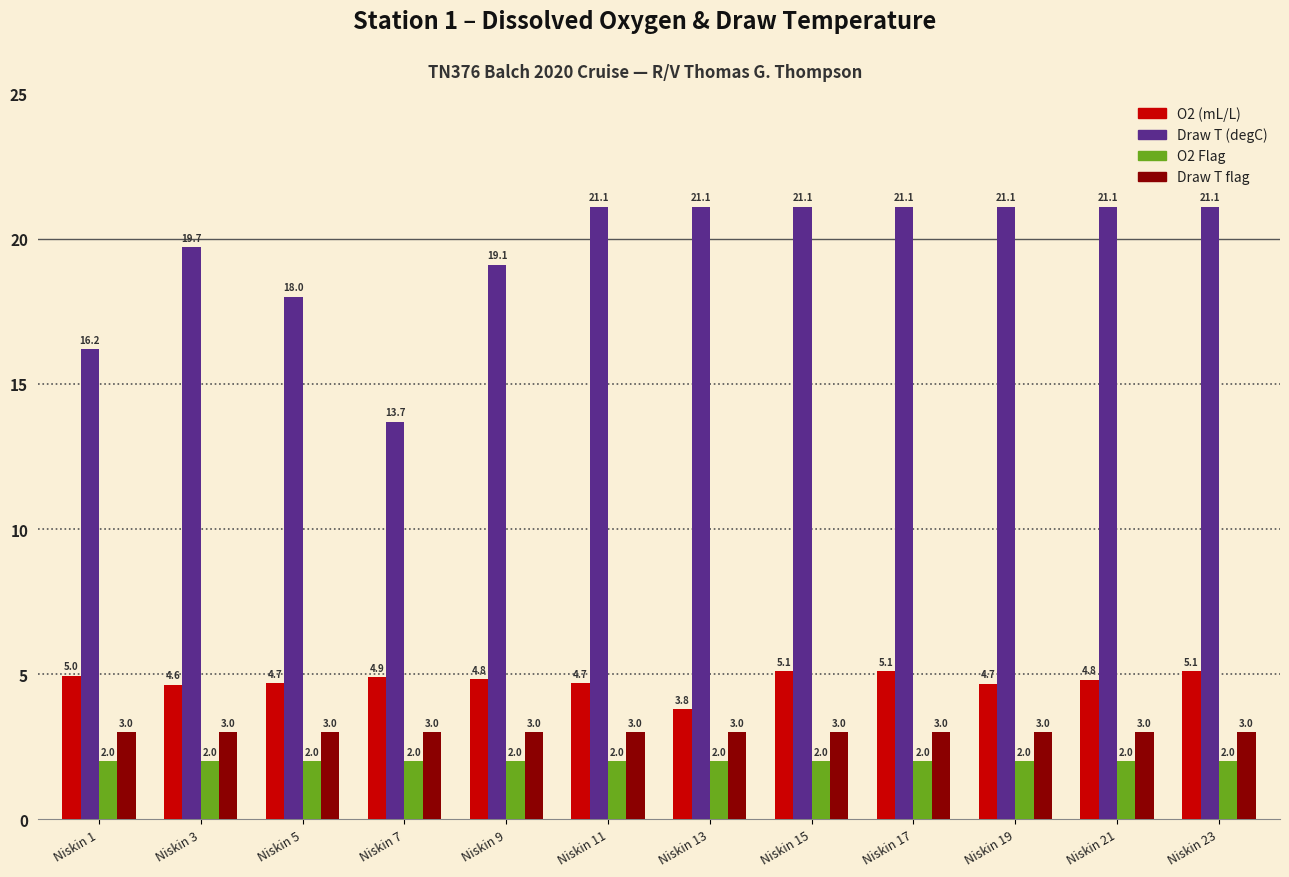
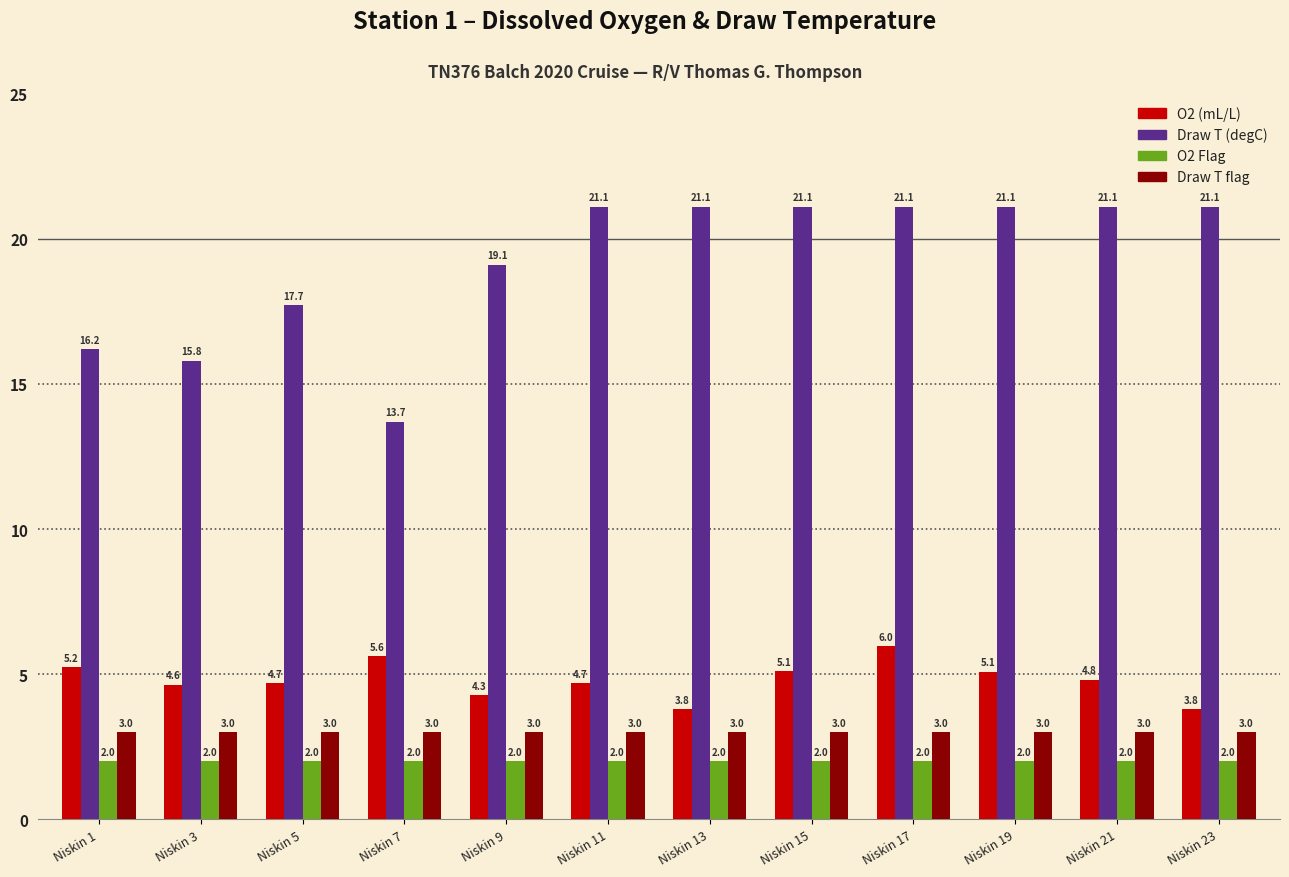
O2 (mL/L), Niskin 1: 5.0 -> 5.2
Draw T (degC), Niskin 3: 19.7 -> 15.8
Draw T (degC), Niskin 5: 18.0 -> 17.7
O2 (mL/L), Niskin 7: 4.9 -> 5.6
O2 (mL/L), Niskin 9: 4.8 -> 4.3
O2 (mL/L), Niskin 17: 5.1 -> 6.0
O2 (mL/L), Niskin 19: 4.7 -> 5.1
O2 (mL/L), Niskin 23: 5.1 -> 3.8
